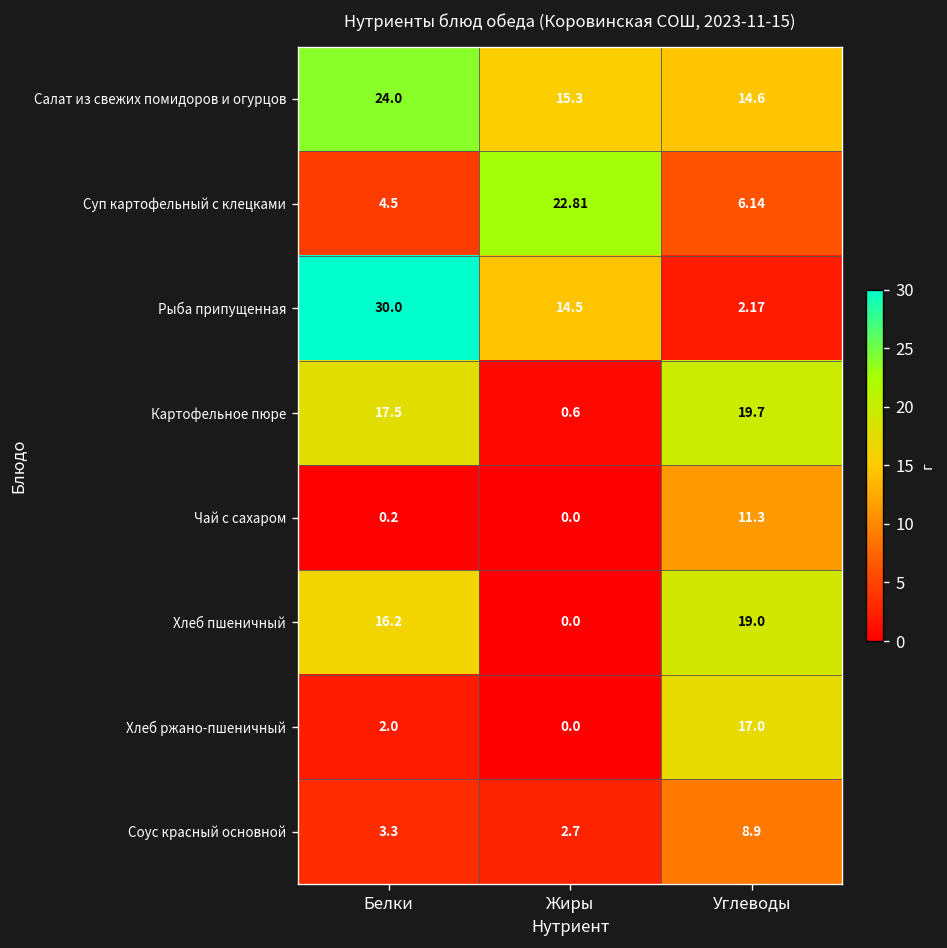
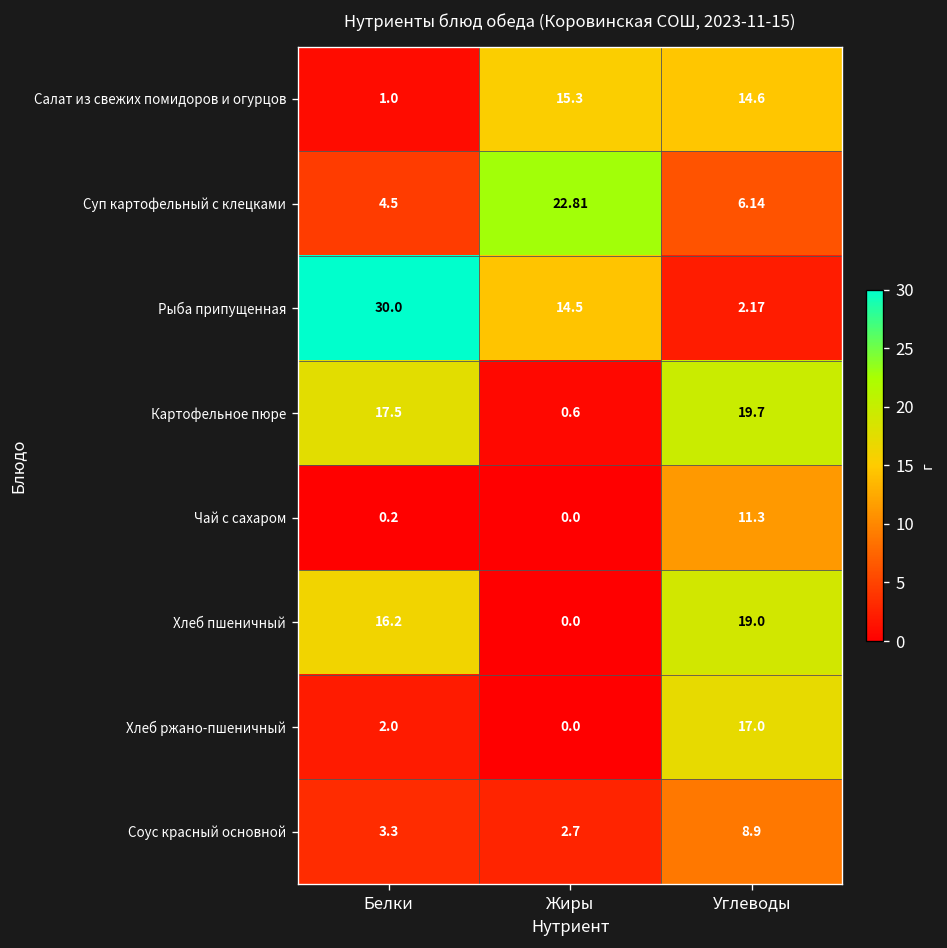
Салат из свежих помидоров и огурцов, Белки: 24.0 -> 1.0
